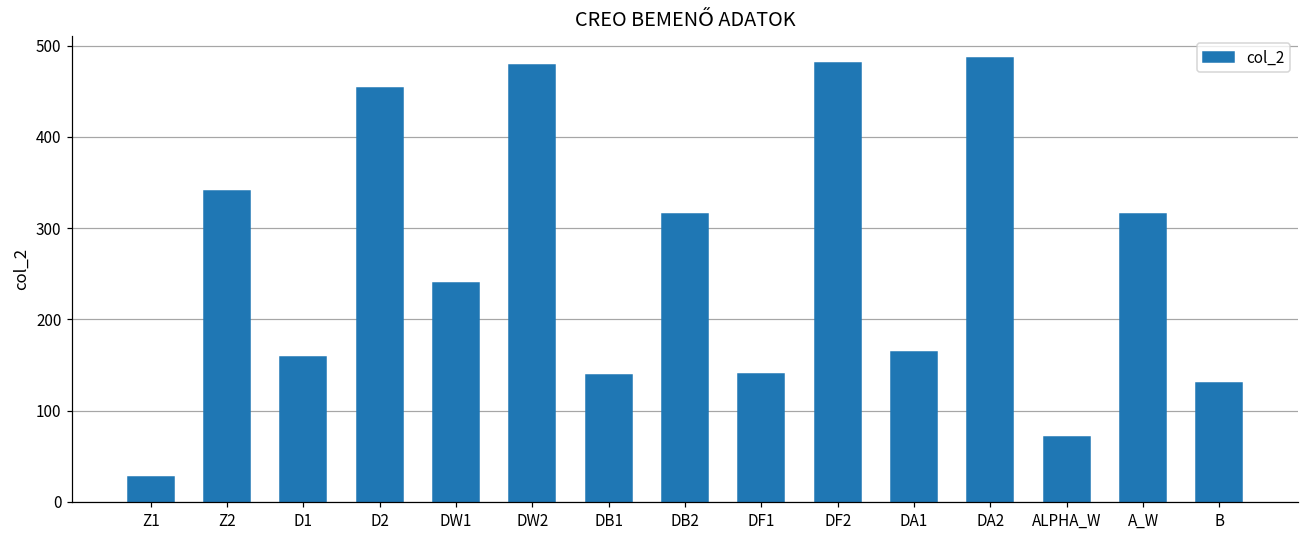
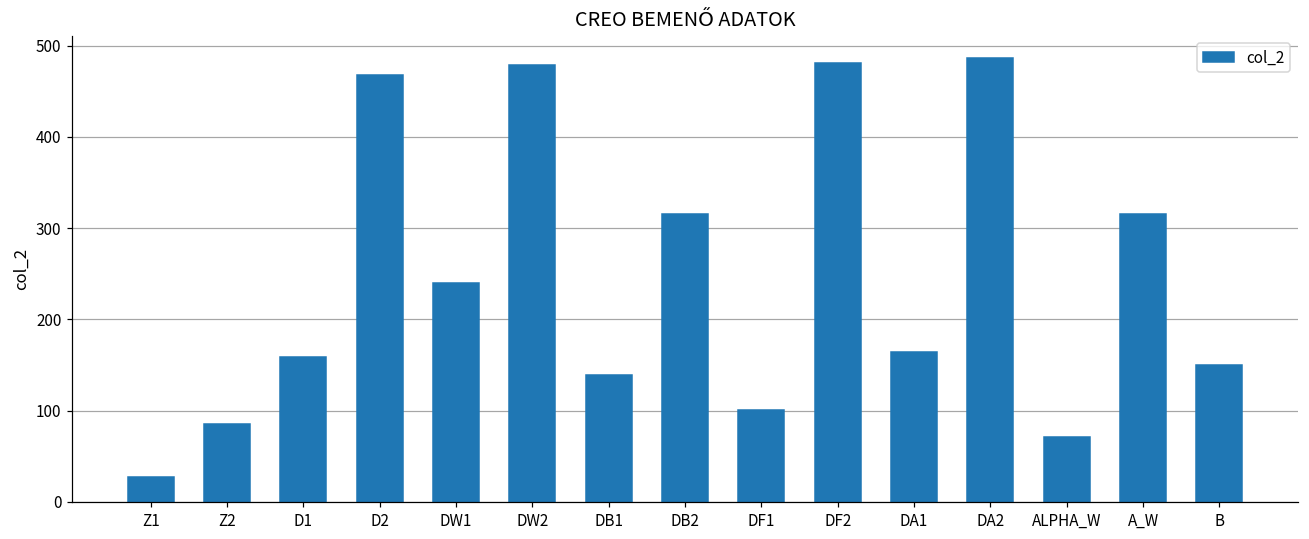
Z2: 340 -> 90
D2: 450 -> 470
DF1: 140 -> 100
B: 130 -> 150
